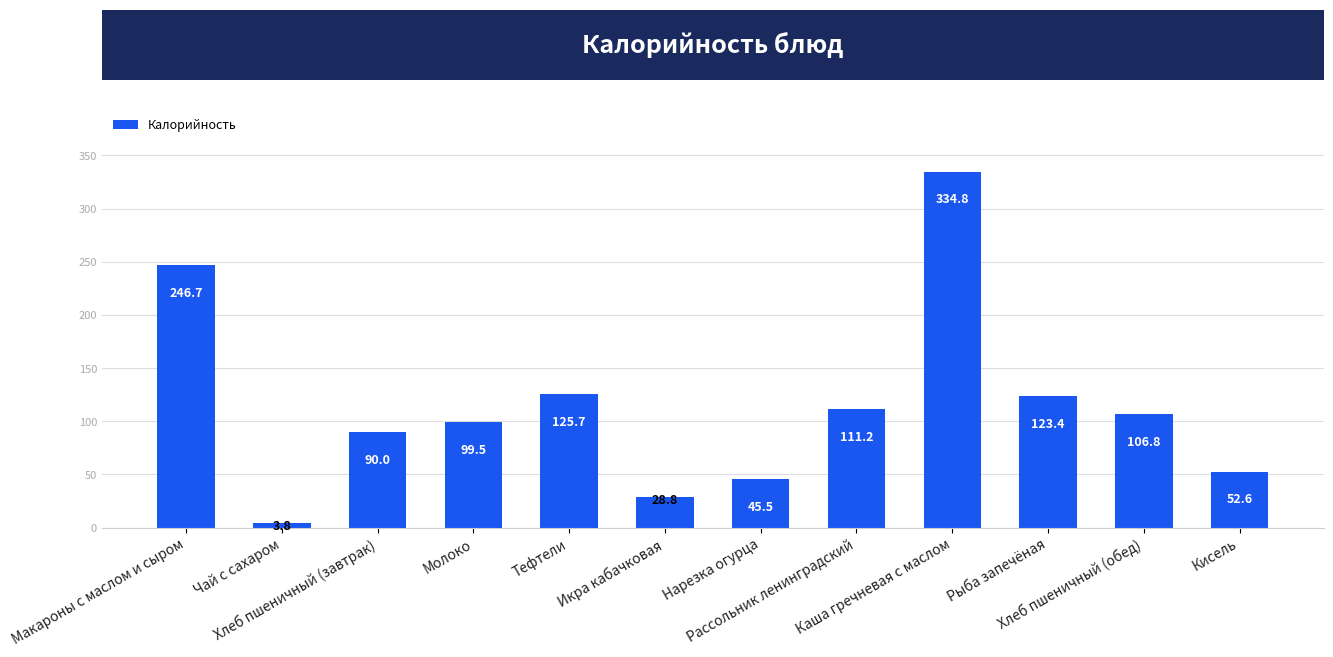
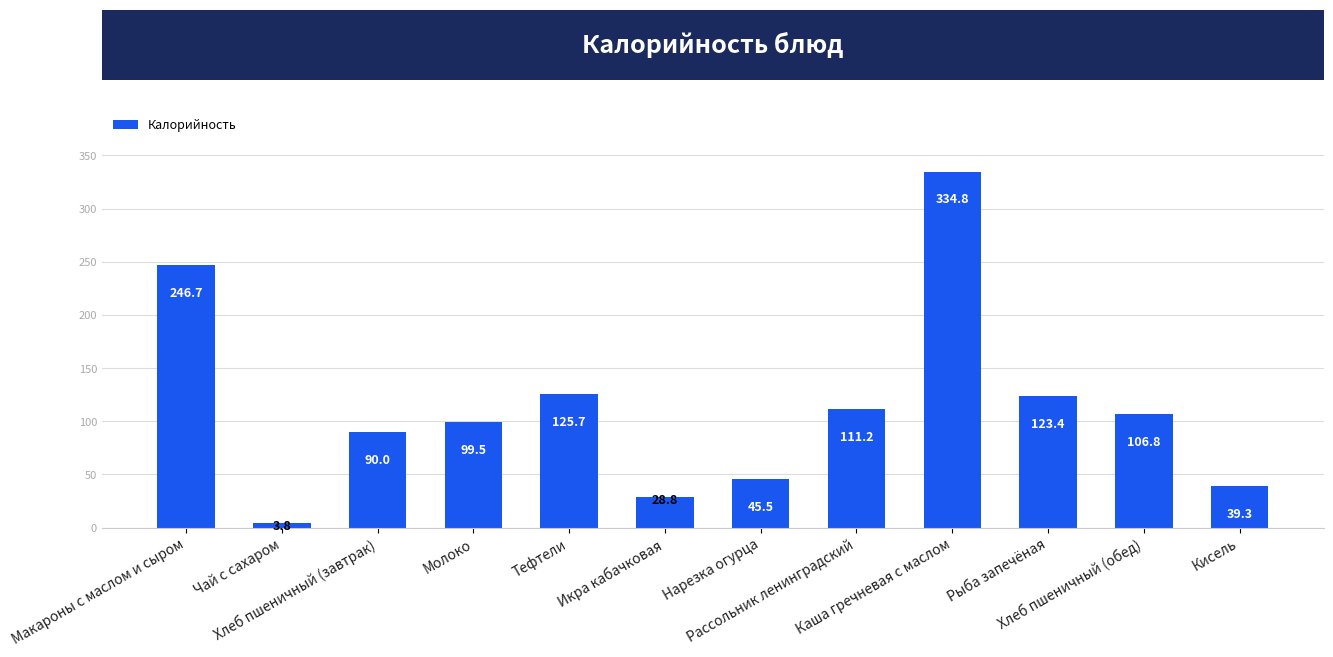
Кисель: 52.6 -> 39.3
